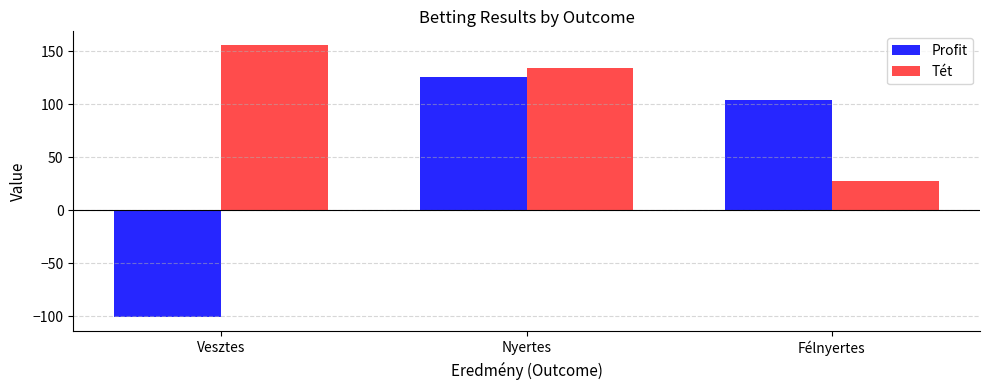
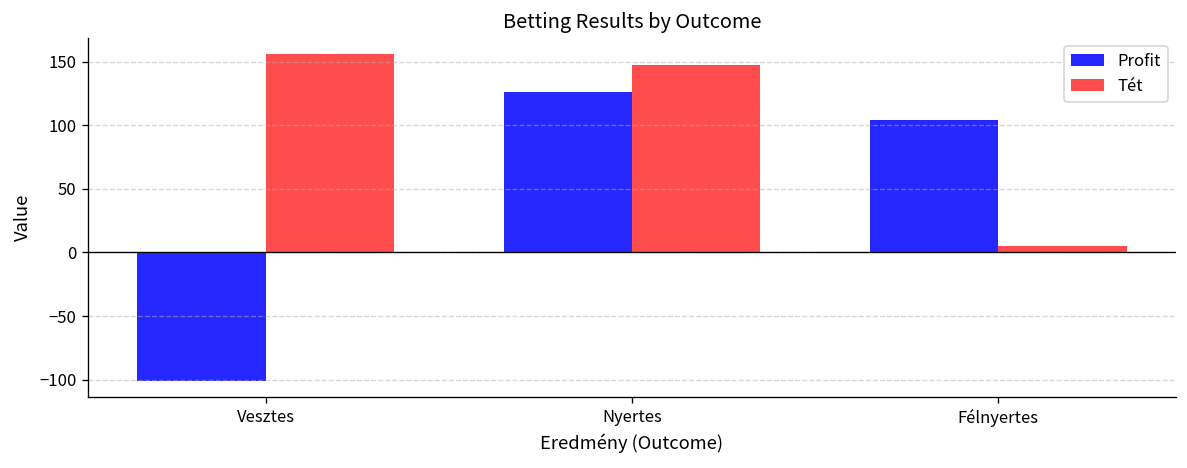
Tét, Nyertes: 134 -> 147
Tét, Félnyertes: 28 -> 5
